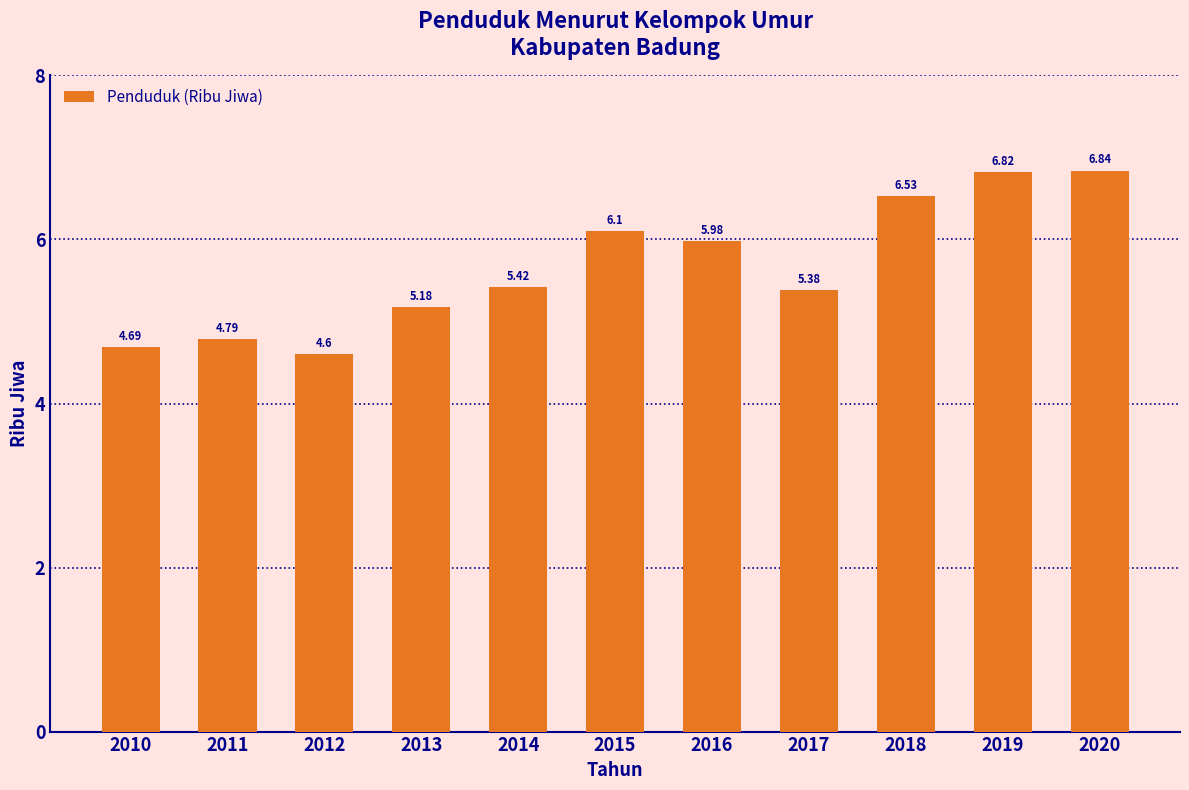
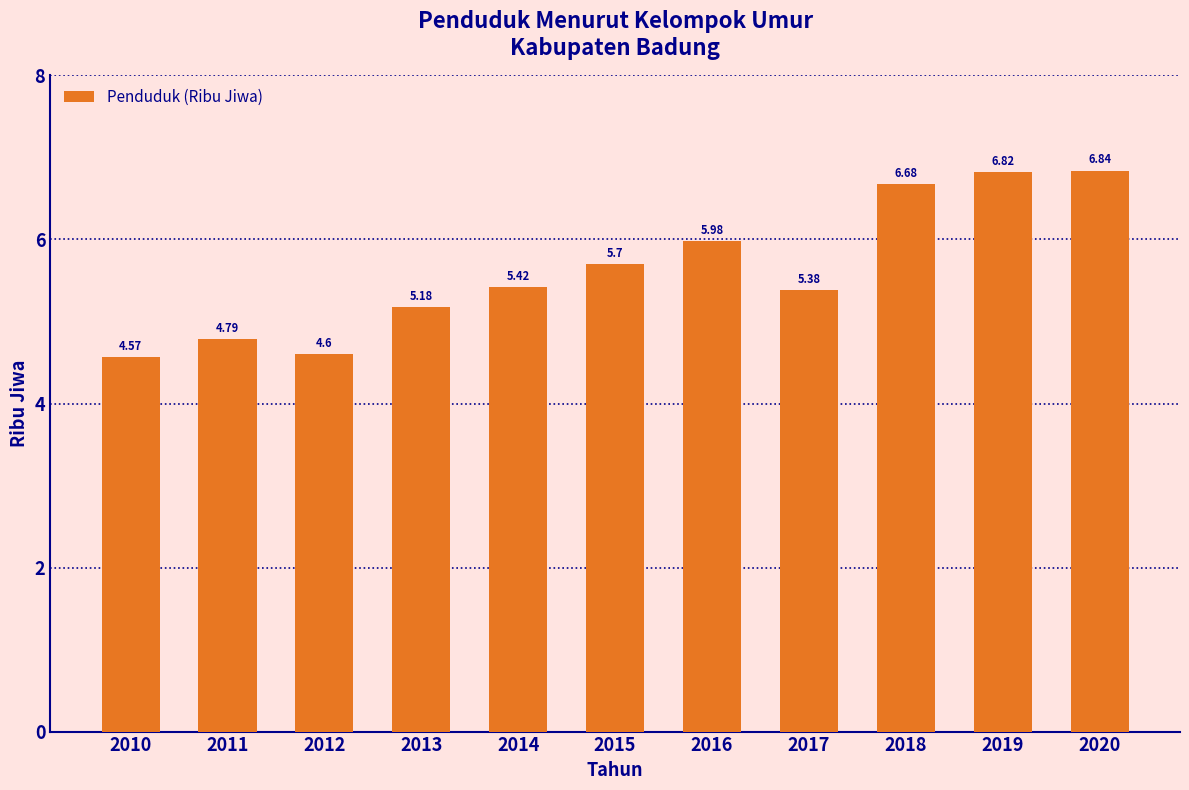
2010: 4.69 -> 4.57
2015: 6.1 -> 5.7
2018: 6.53 -> 6.68
